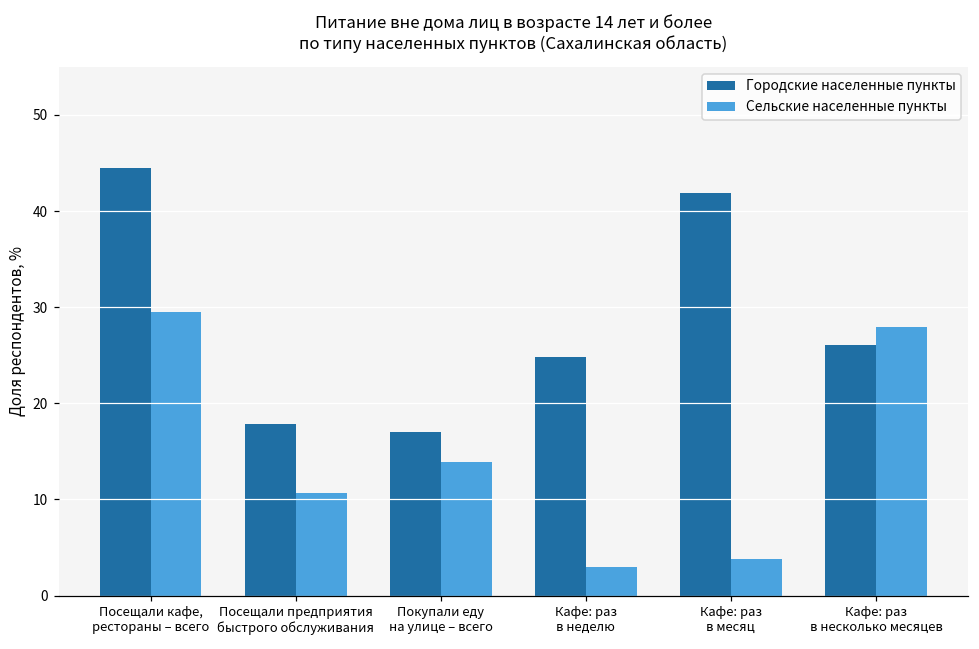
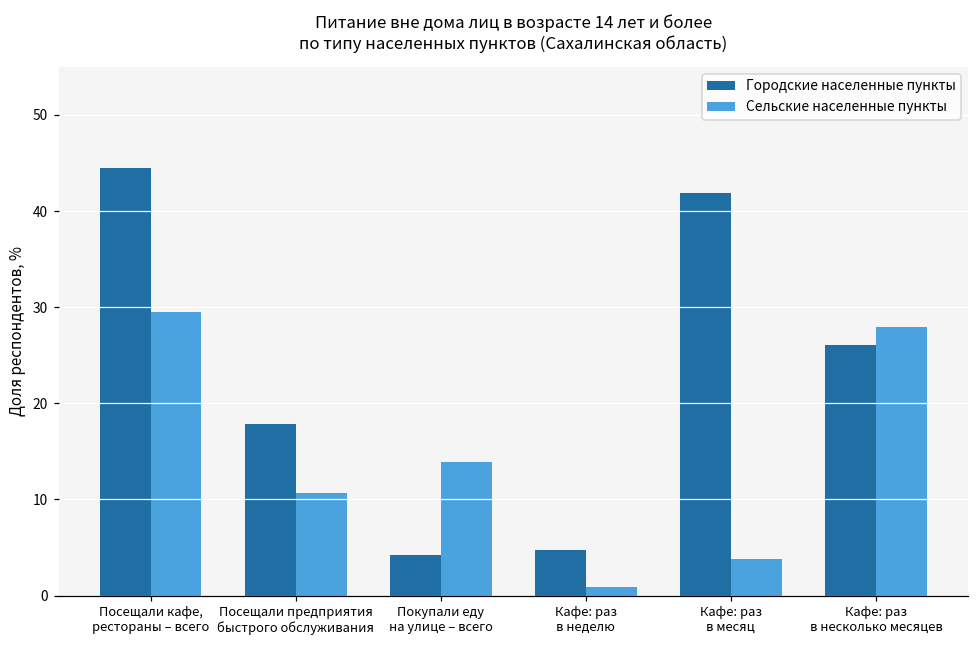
Городские населенные пункты, Покупали еду на улице – всего: 17 -> 4
Городские населенные пункты, Кафе: раз в неделю: 25 -> 5
Сельские населенные пункты, Кафе: раз в неделю: 3 -> 1
